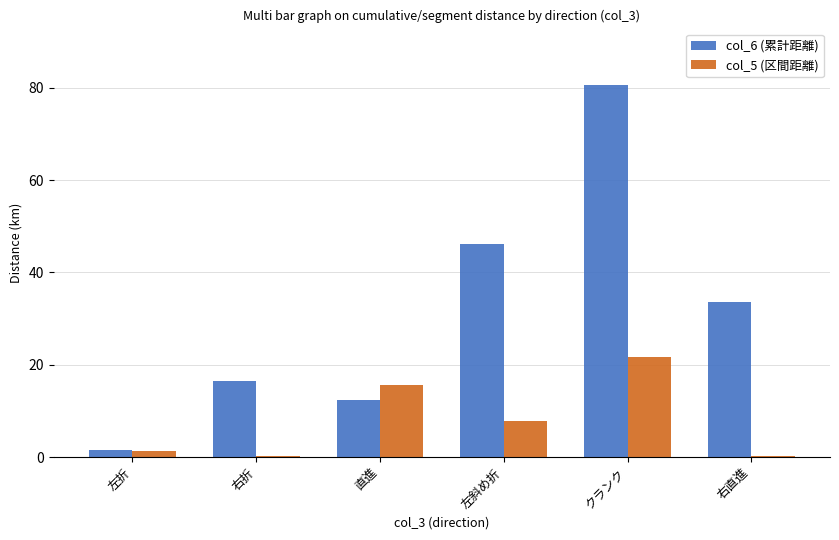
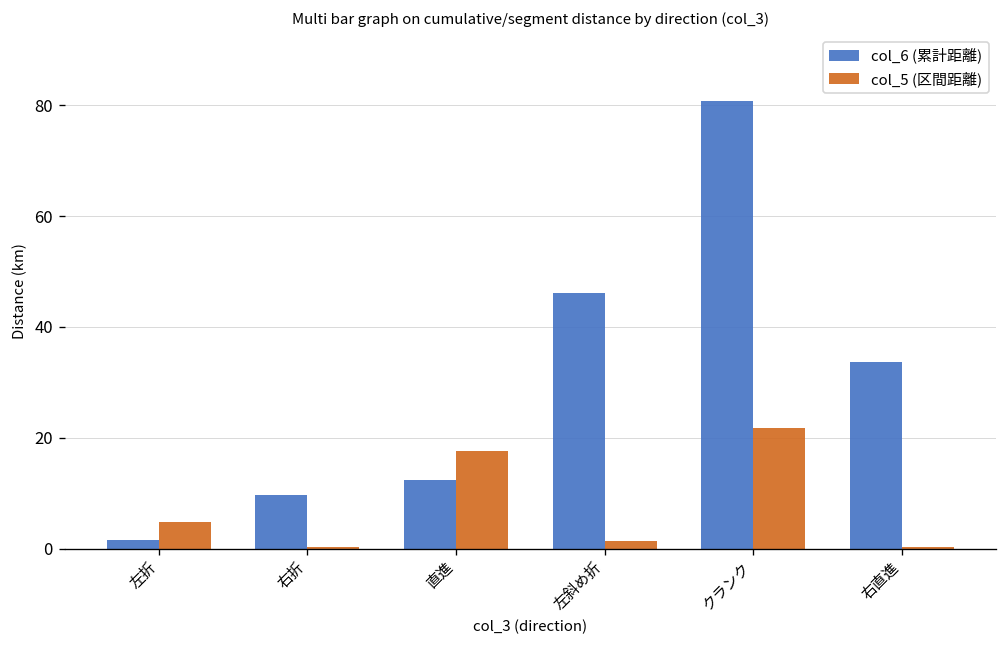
col_5 (区間距離), 左折: 1 -> 5
col_6 (累計距離), 右折: 17 -> 10
col_5 (区間距離), 直進: 16 -> 18
col_5 (区間距離), 左斜め折: 8 -> 1
